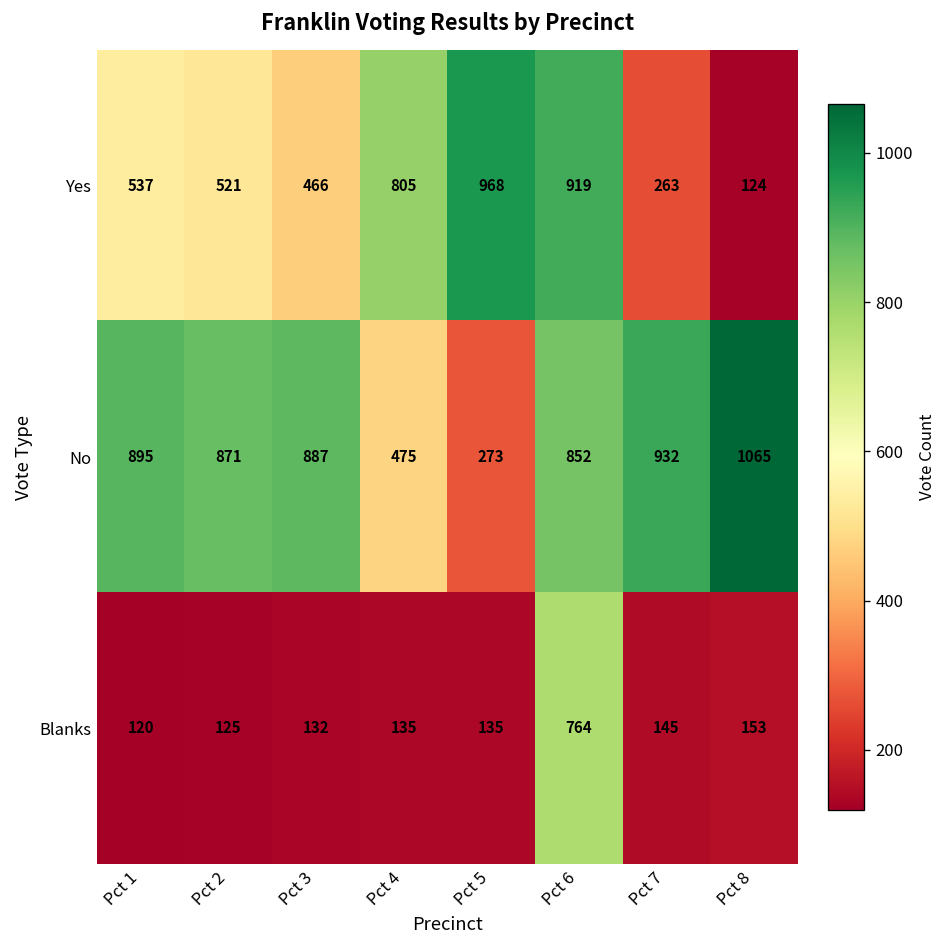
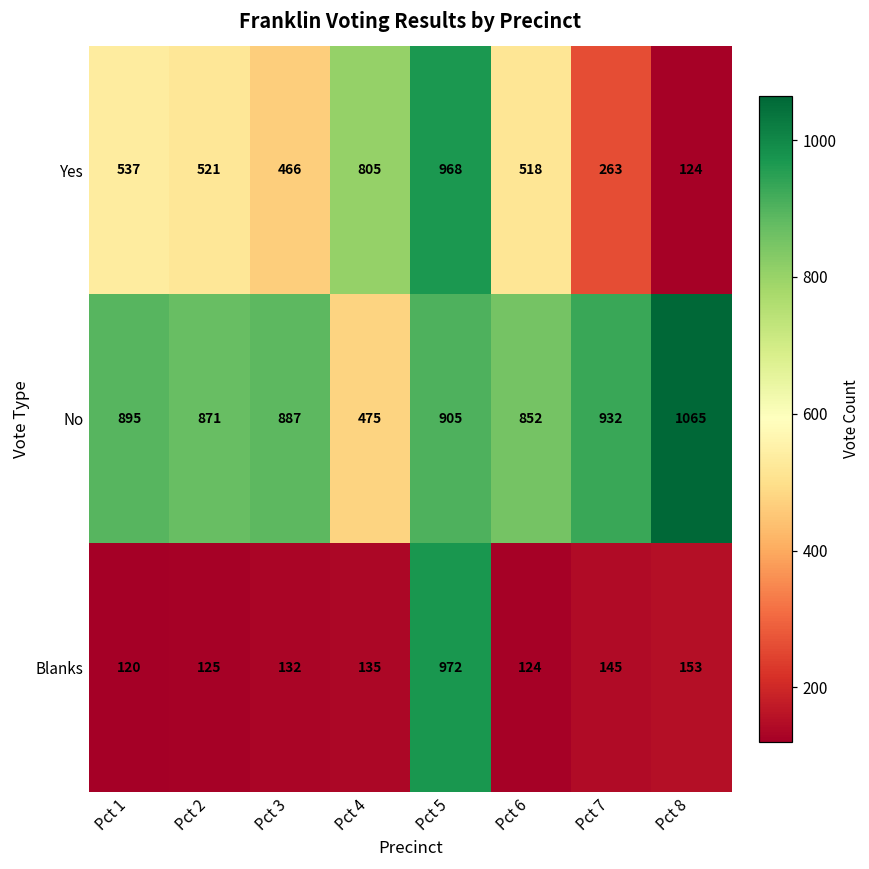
Yes, Pct 6: 919 -> 518
No, Pct 5: 273 -> 905
Blanks, Pct 5: 135 -> 972
Blanks, Pct 6: 764 -> 124
